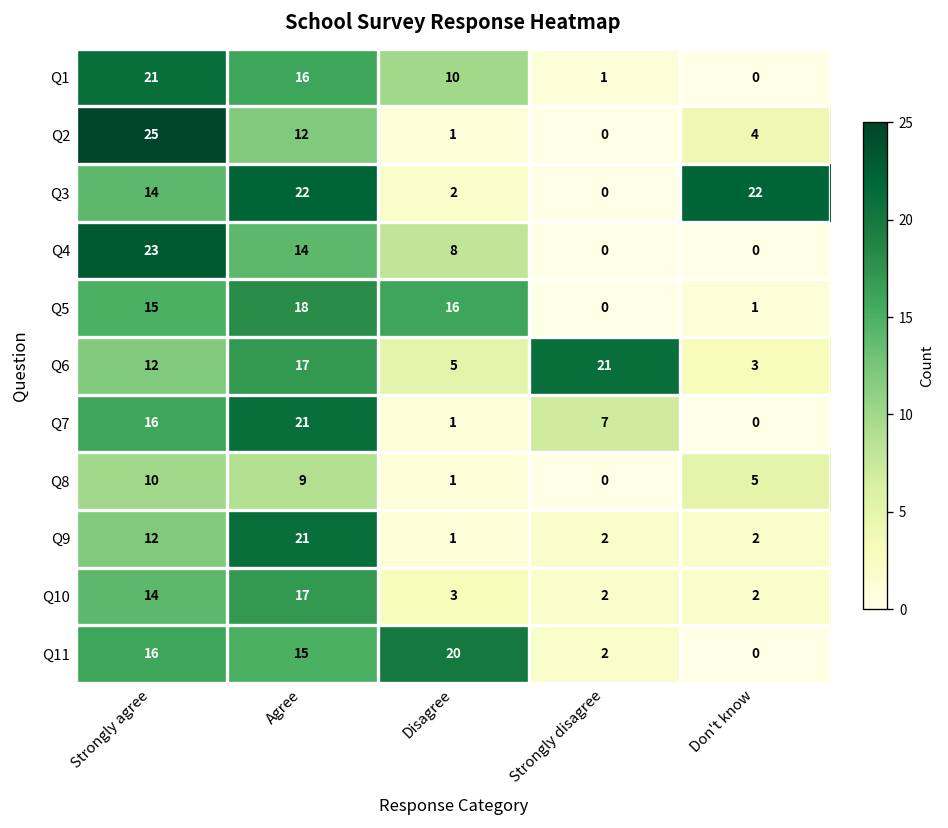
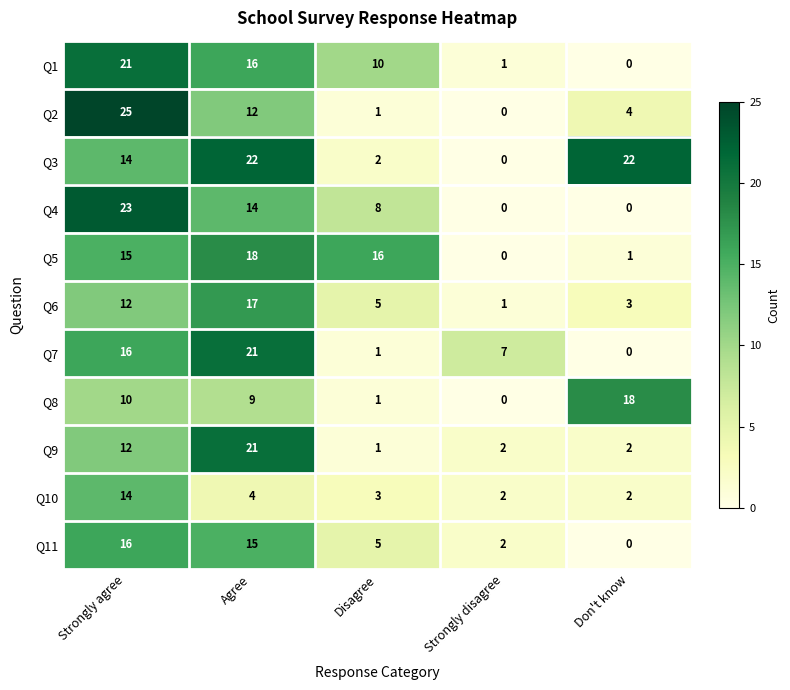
Q6, Strongly disagree: 21 -> 1
Q8, Don't know: 5 -> 18
Q10, Agree: 17 -> 4
Q11, Disagree: 20 -> 5
